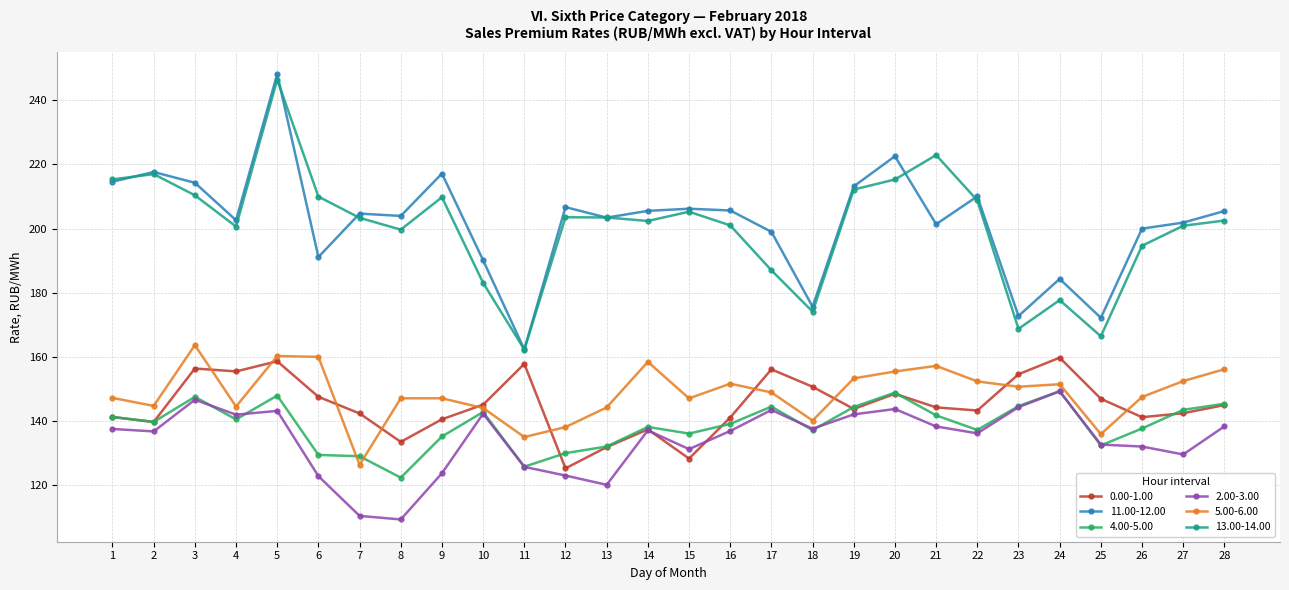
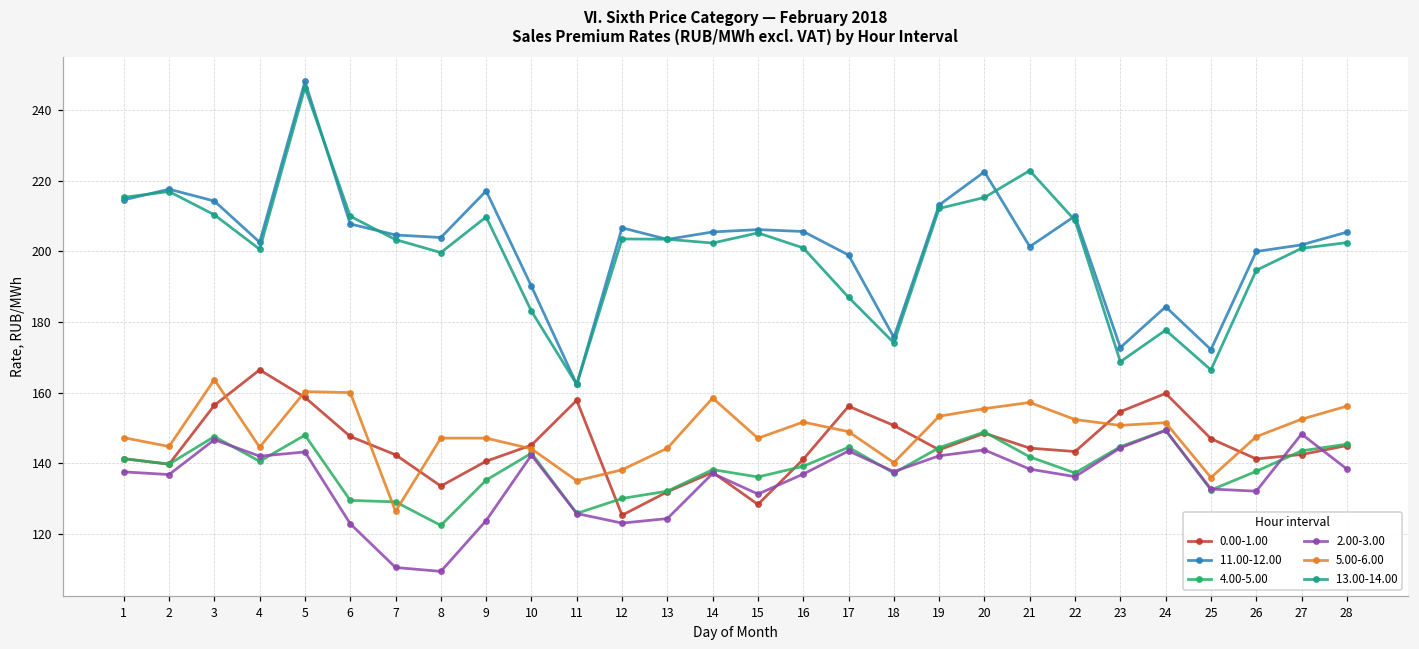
0.00-1.00, 4: 156 -> 166
11.00-12.00, 6: 191 -> 208
2.00-3.00, 13: 120 -> 124
2.00-3.00, 27: 130 -> 148
